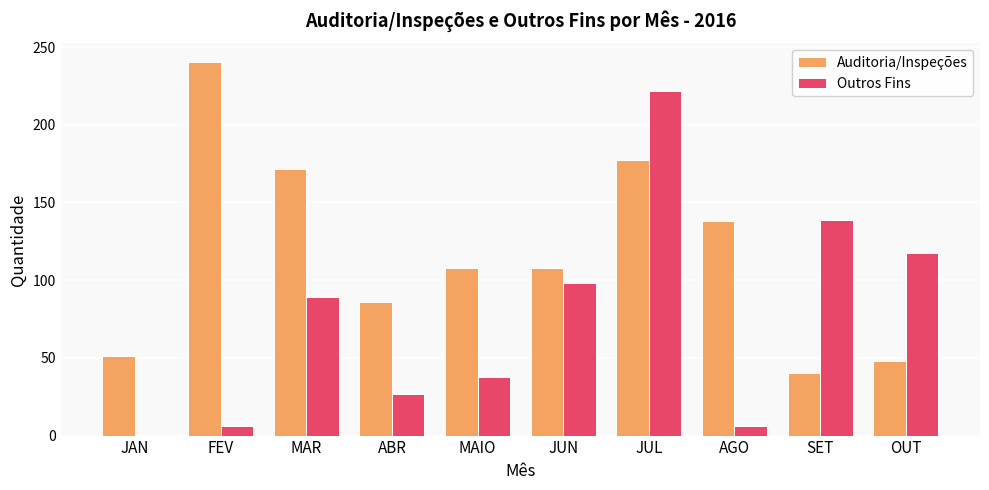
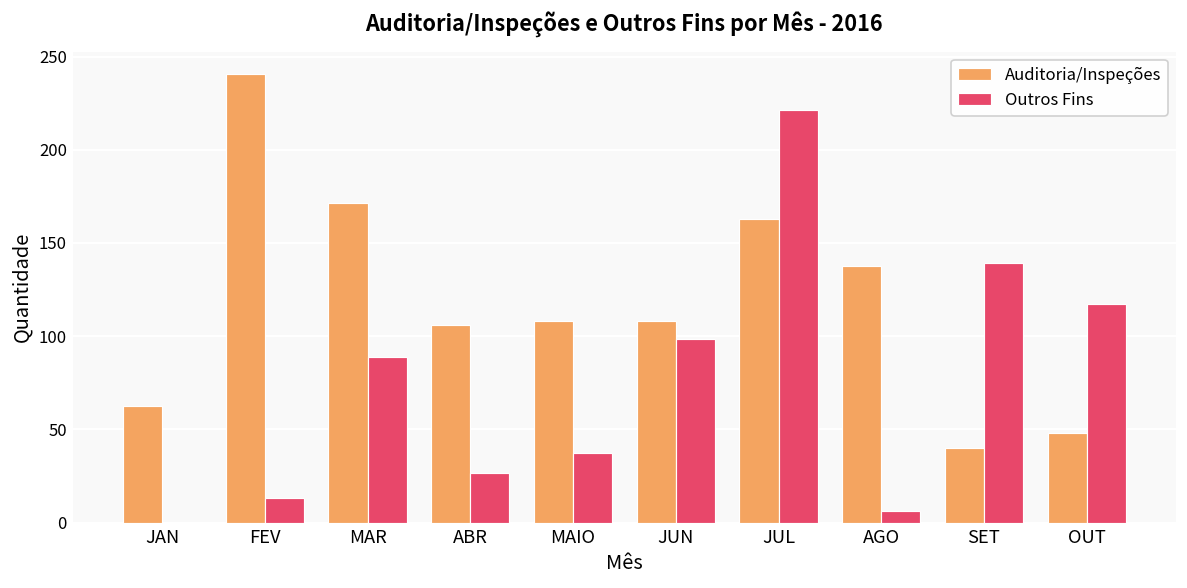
Auditoria/Inspeções, JAN: 52 -> 63
Outros Fins, FEV: 6 -> 14
Auditoria/Inspeções, ABR: 86 -> 106
Auditoria/Inspeções, JUL: 177 -> 163
